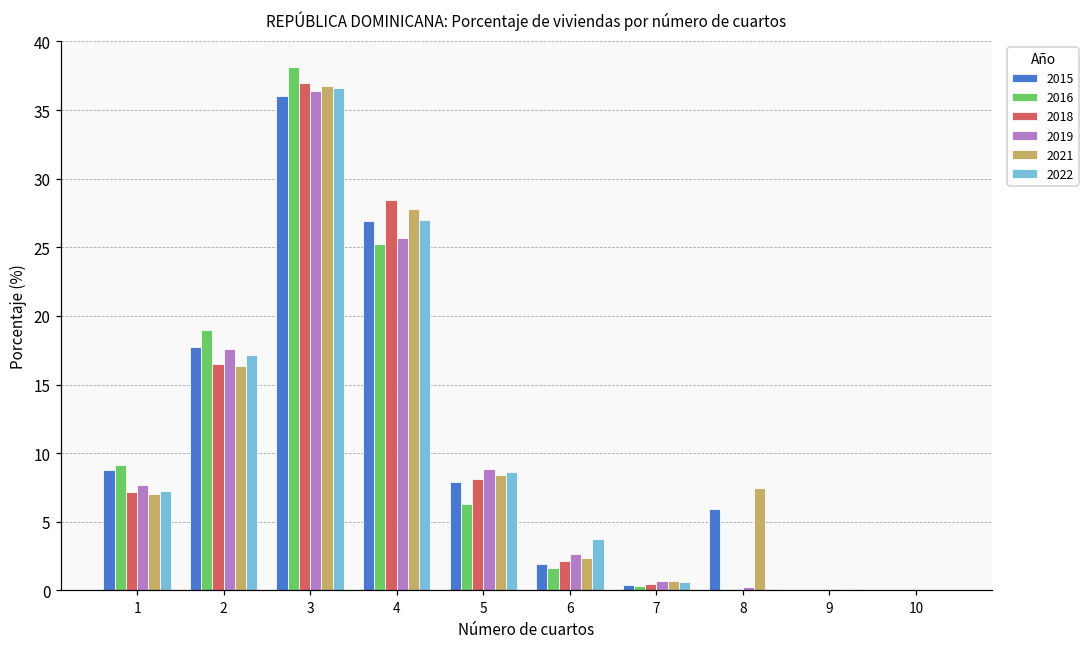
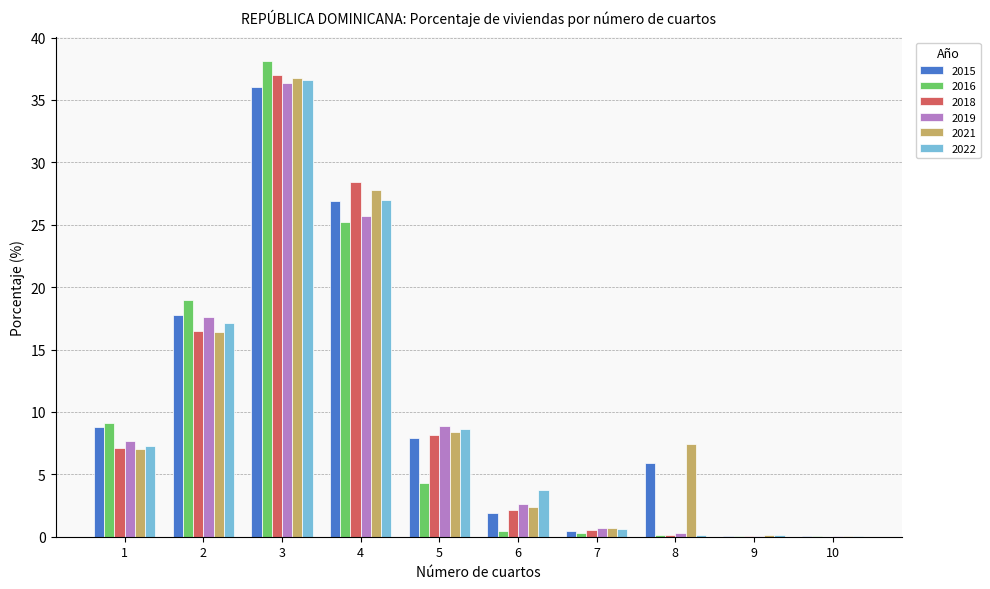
2016, 5: 6.3 -> 4.3
2016, 6: 1.6 -> 0.4
